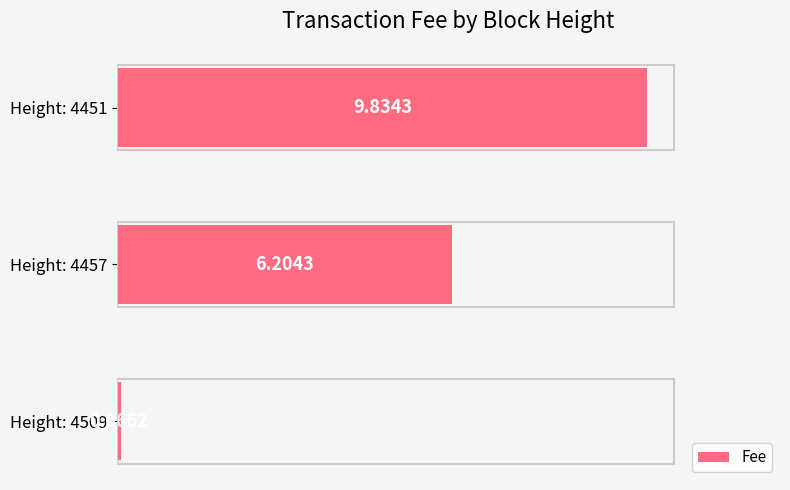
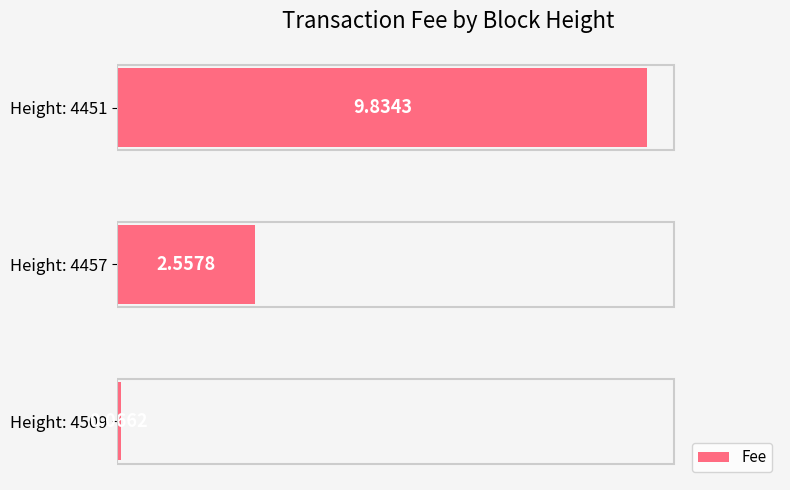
Height: 4457: 6.2043 -> 2.5578
